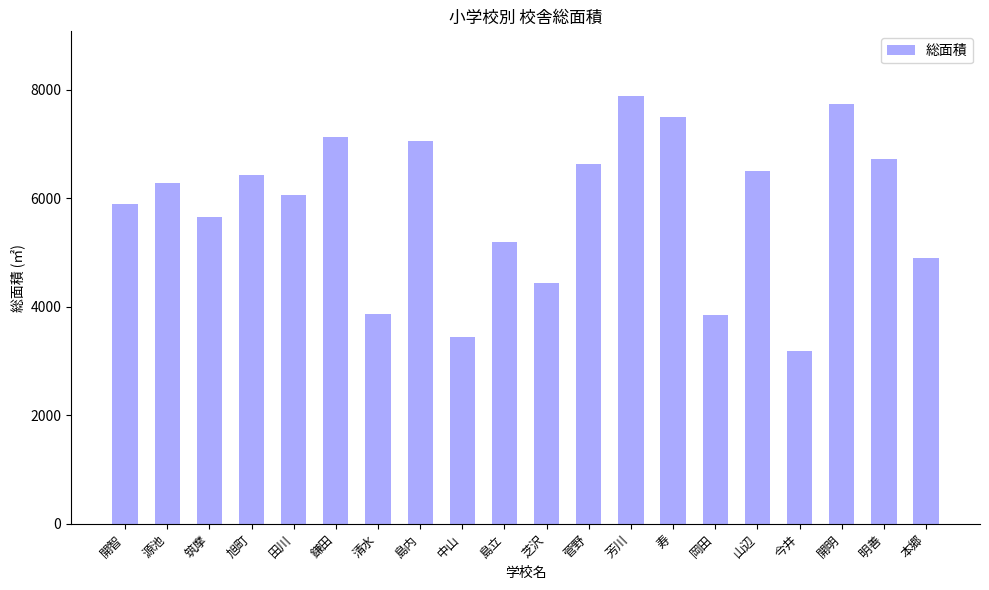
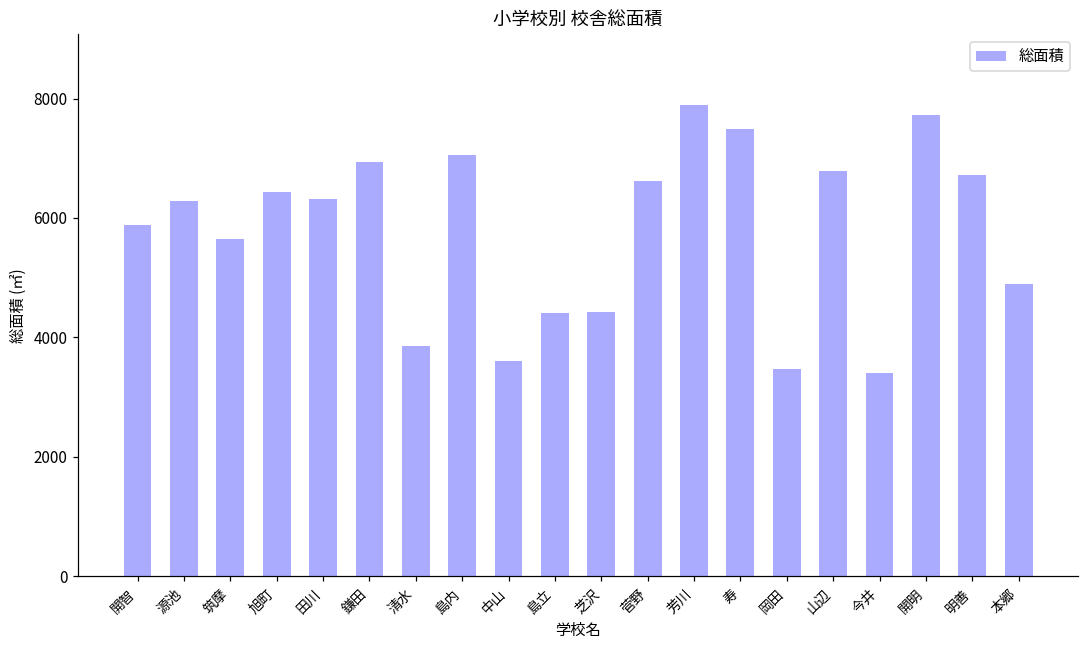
田川: 6100 -> 6300
鎌田: 7100 -> 6900
中山: 3400 -> 3600
島立: 5200 -> 4400
岡田: 3800 -> 3500
山辺: 6500 -> 6800
今井: 3200 -> 3400
